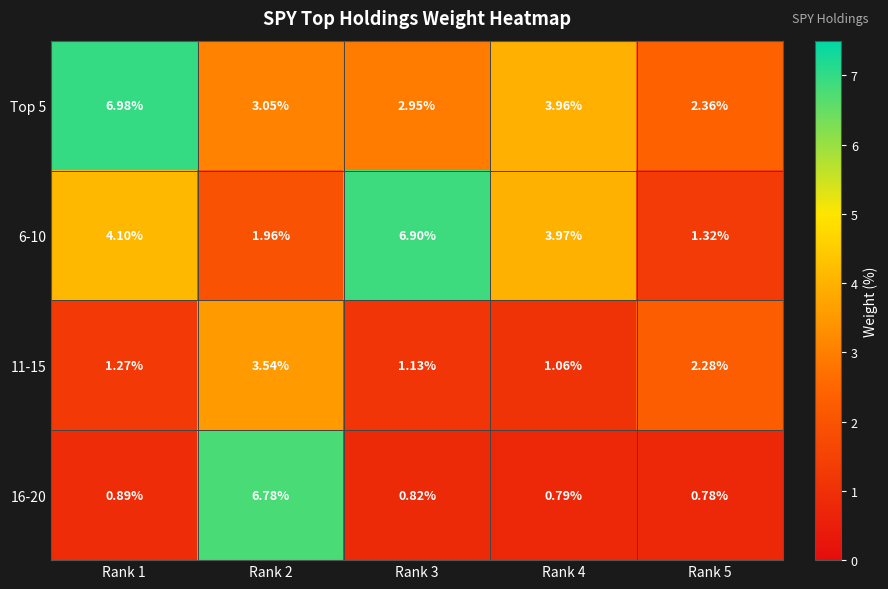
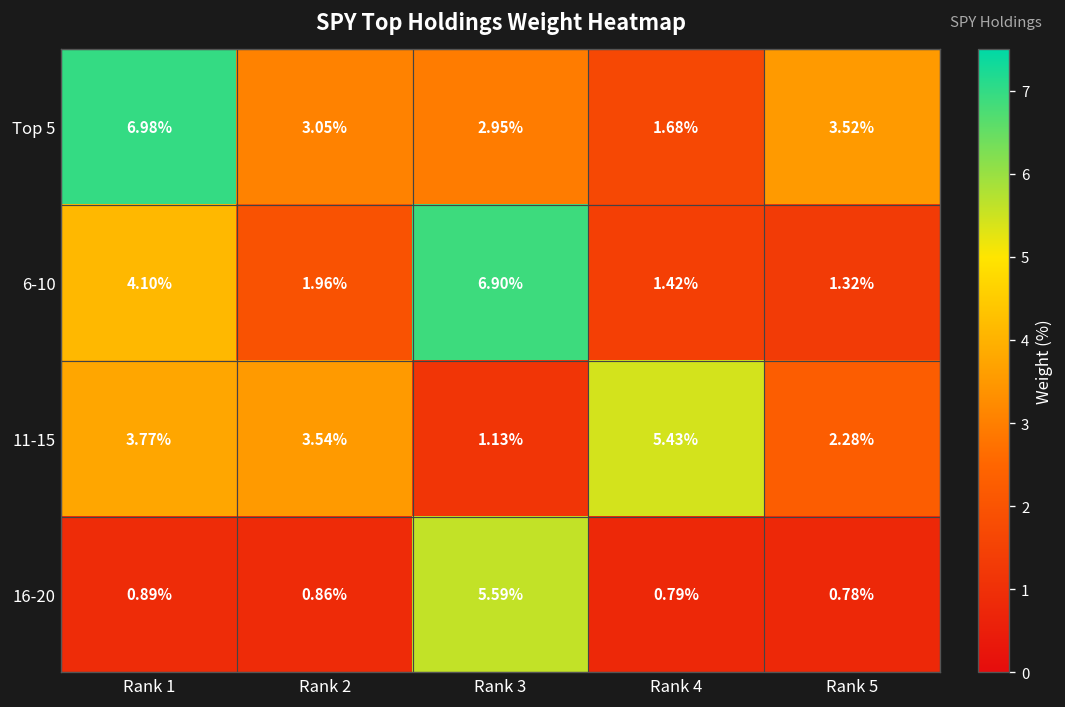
Top 5, Rank 4: 3.96% -> 1.68%
Top 5, Rank 5: 2.36% -> 3.52%
6-10, Rank 4: 3.97% -> 1.42%
11-15, Rank 1: 1.27% -> 3.77%
11-15, Rank 4: 1.06% -> 5.43%
16-20, Rank 2: 6.78% -> 0.86%
16-20, Rank 3: 0.82% -> 5.59%
